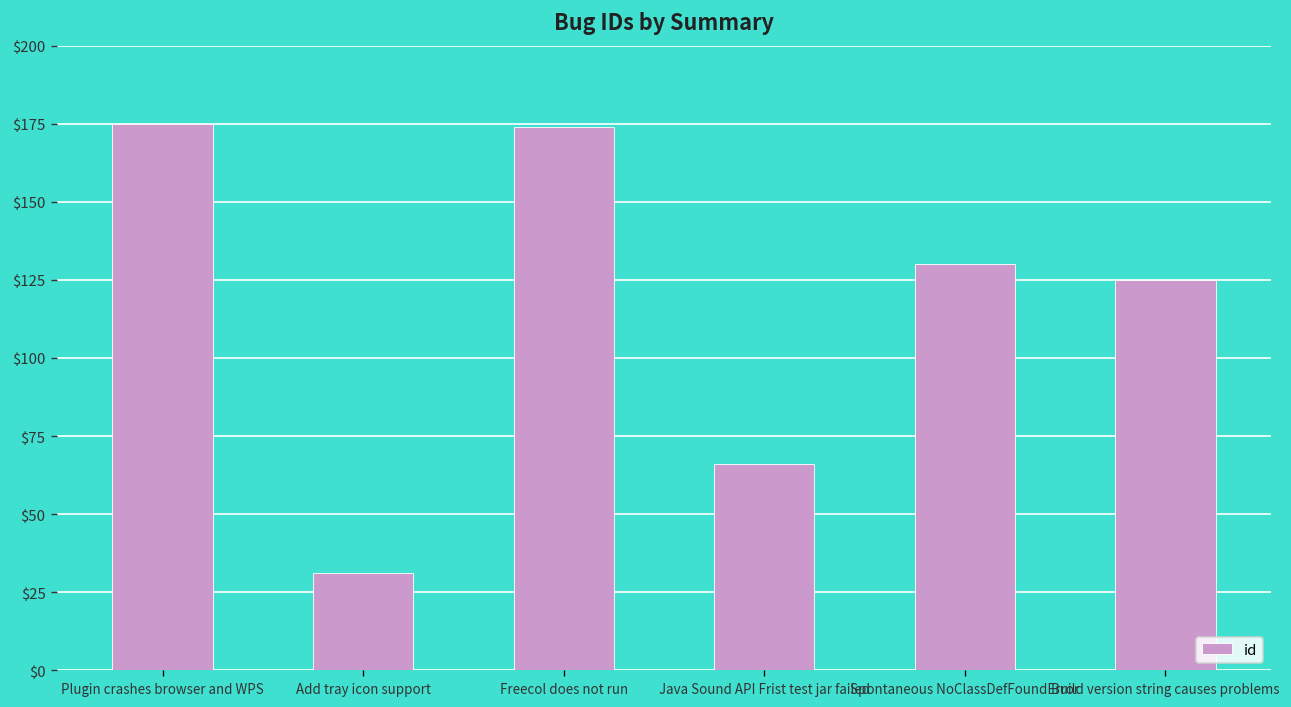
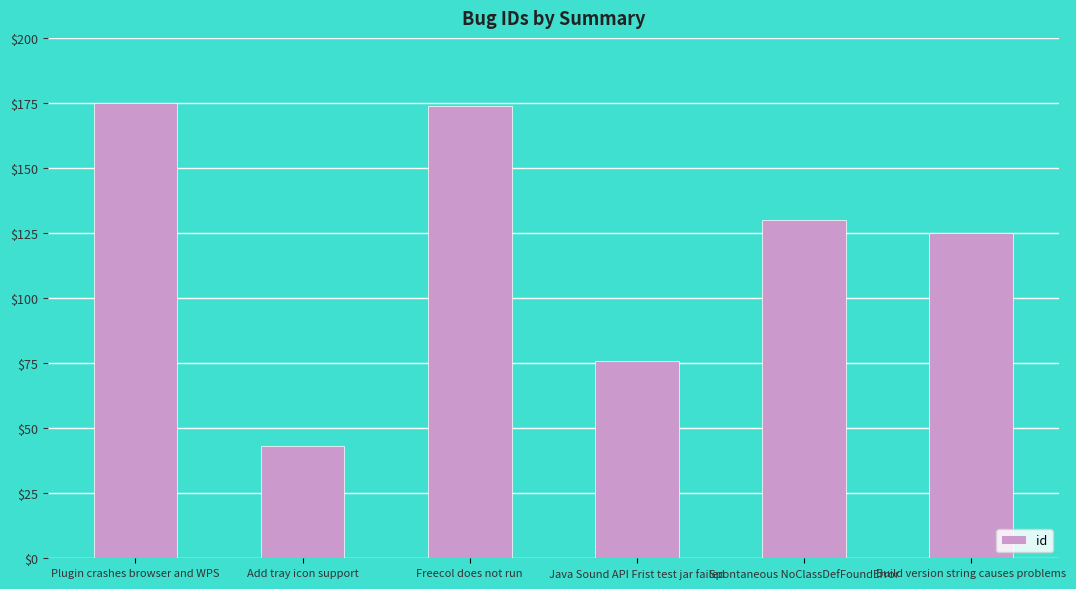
Add tray icon support: $31 -> $43
Java Sound API Frist test jar failed: $66 -> $76
